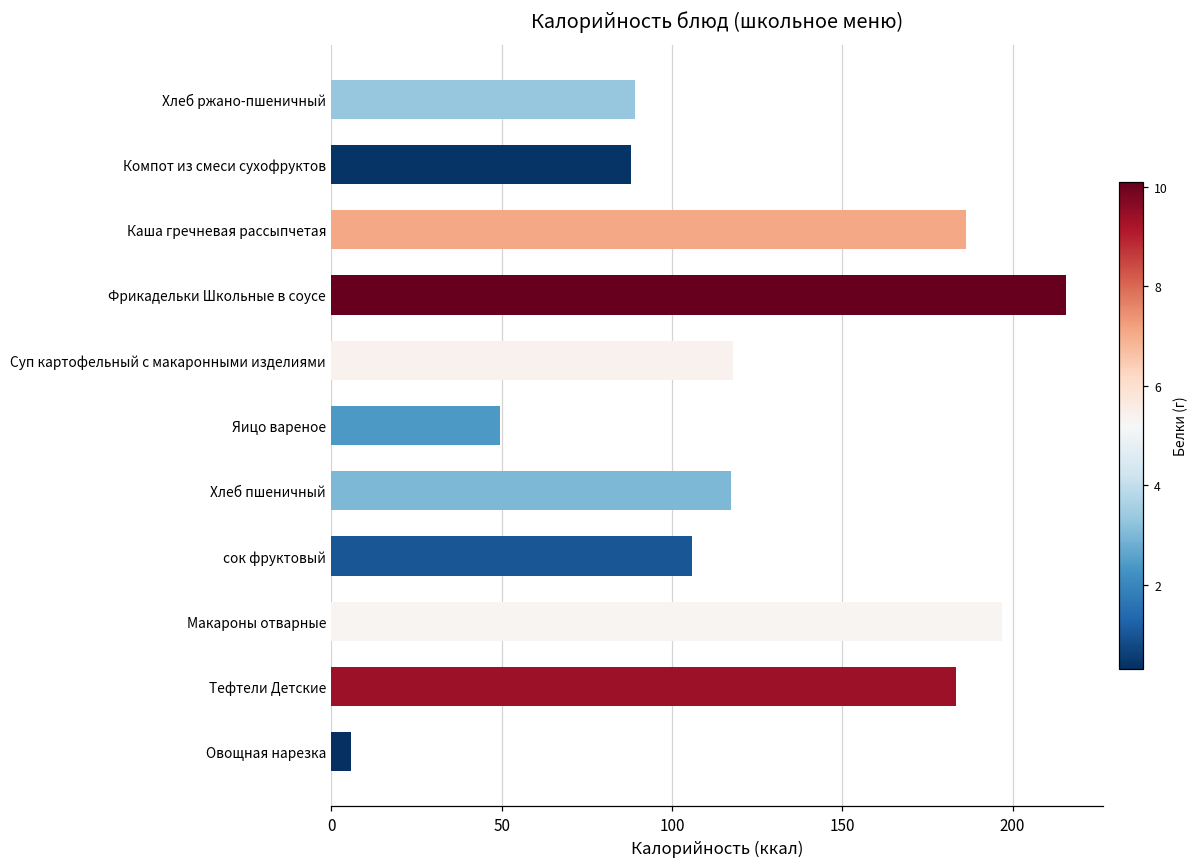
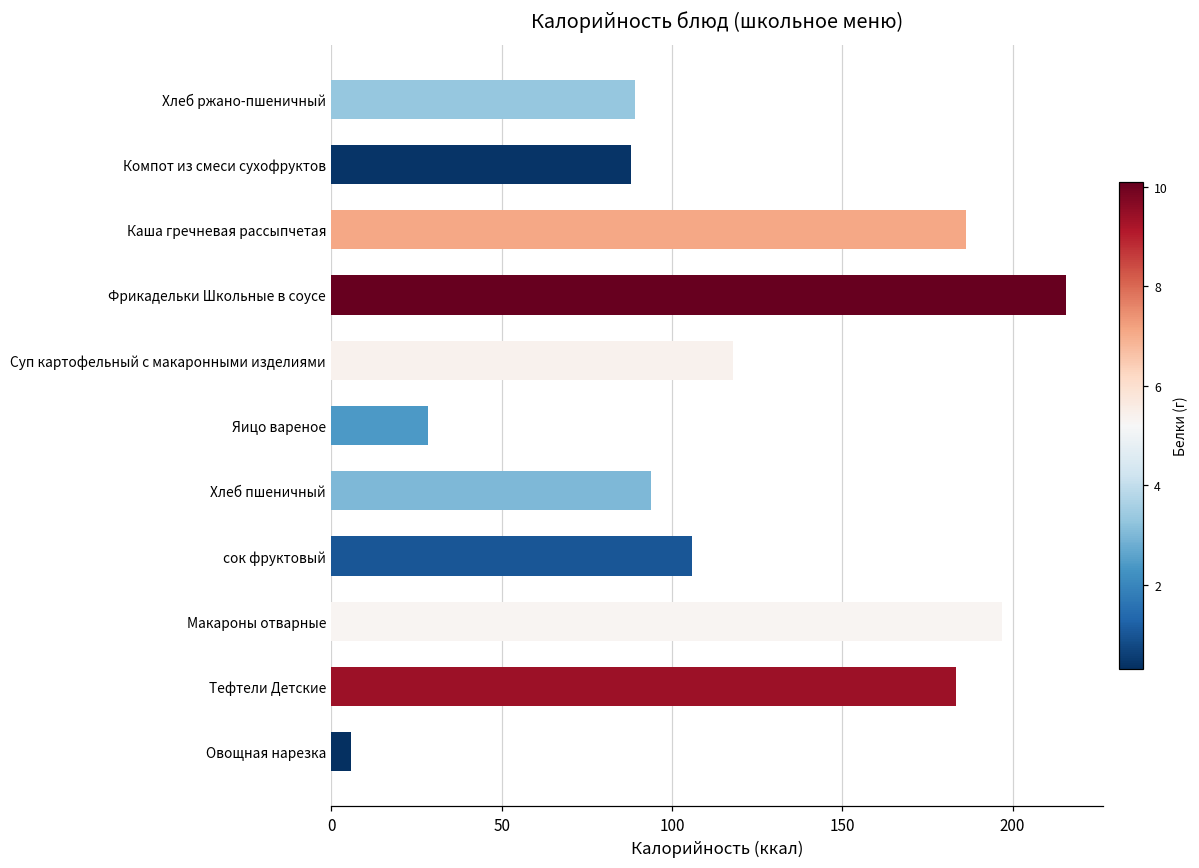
Яицо вареное: 49 -> 28
Хлеб пшеничный: 117 -> 94
